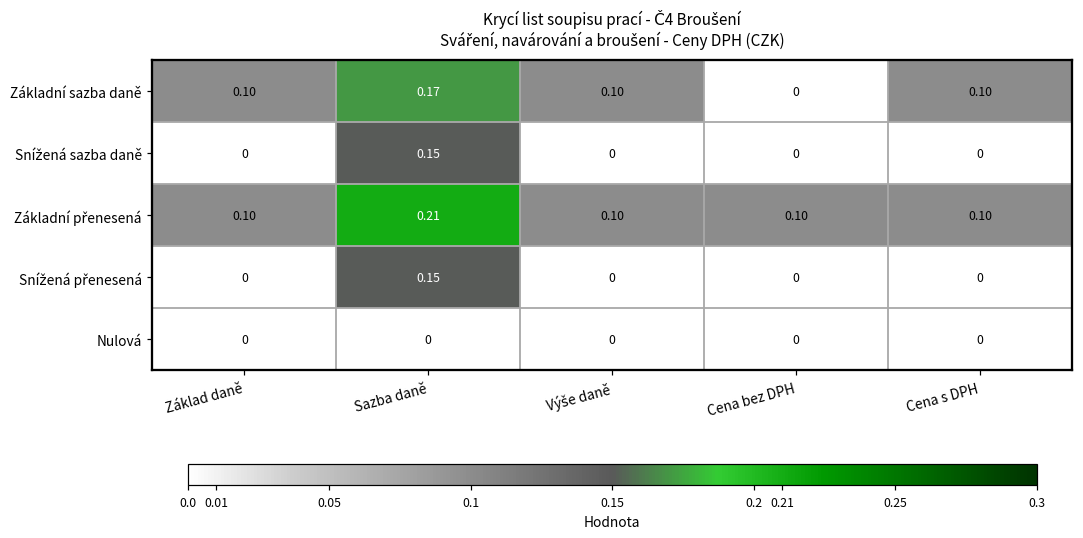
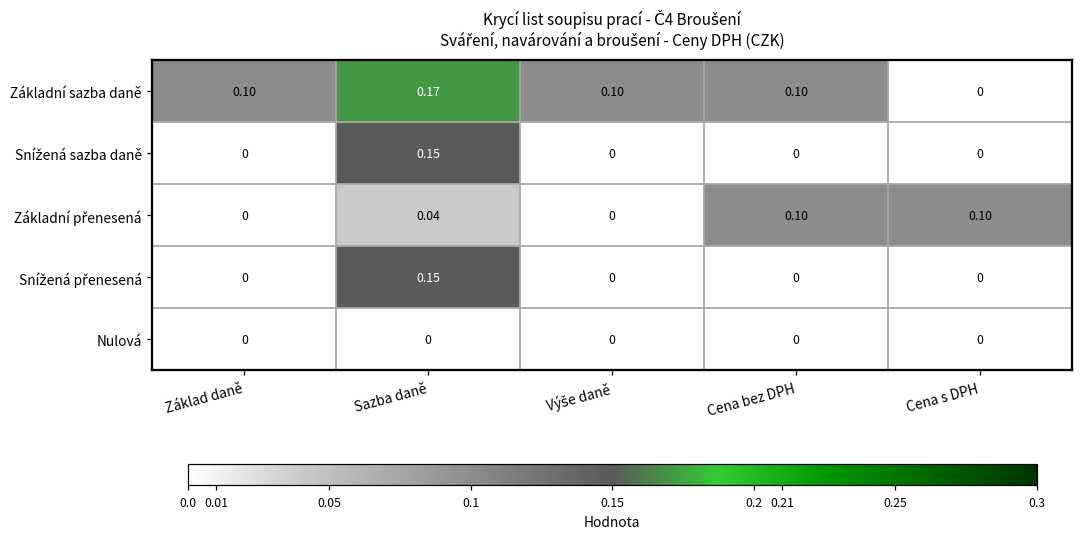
Základní sazba daně, Cena bez DPH: 0 -> 0.10
Základní sazba daně, Cena s DPH: 0.10 -> 0
Základní přenesená, Základ daně: 0.10 -> 0
Základní přenesená, Sazba daně: 0.21 -> 0.04
Základní přenesená, Výše daně: 0.10 -> 0
